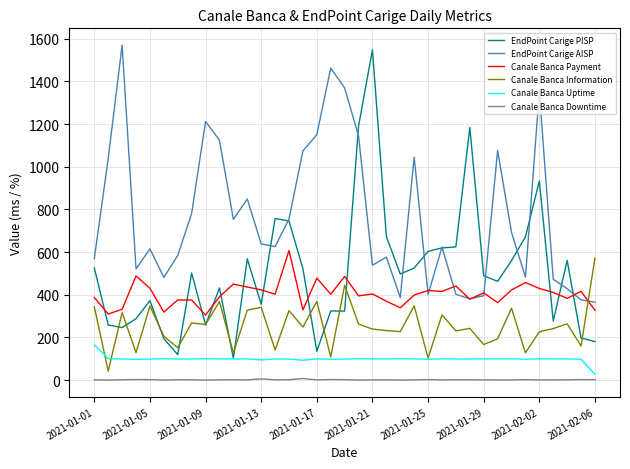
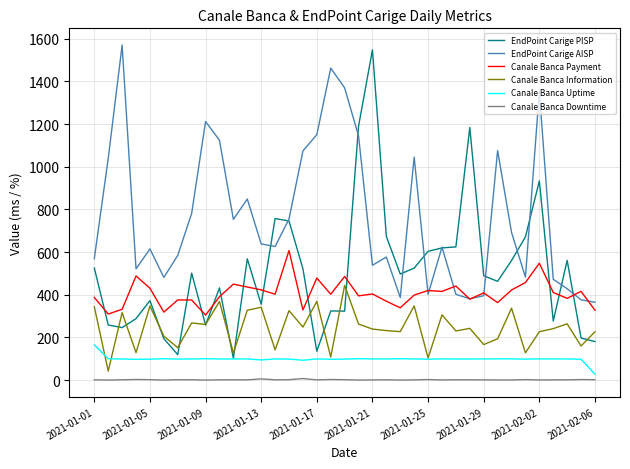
Canale Banca Payment, 2021-02-02: 430 -> 550
Canale Banca Information, 2021-02-06: 570 -> 230
